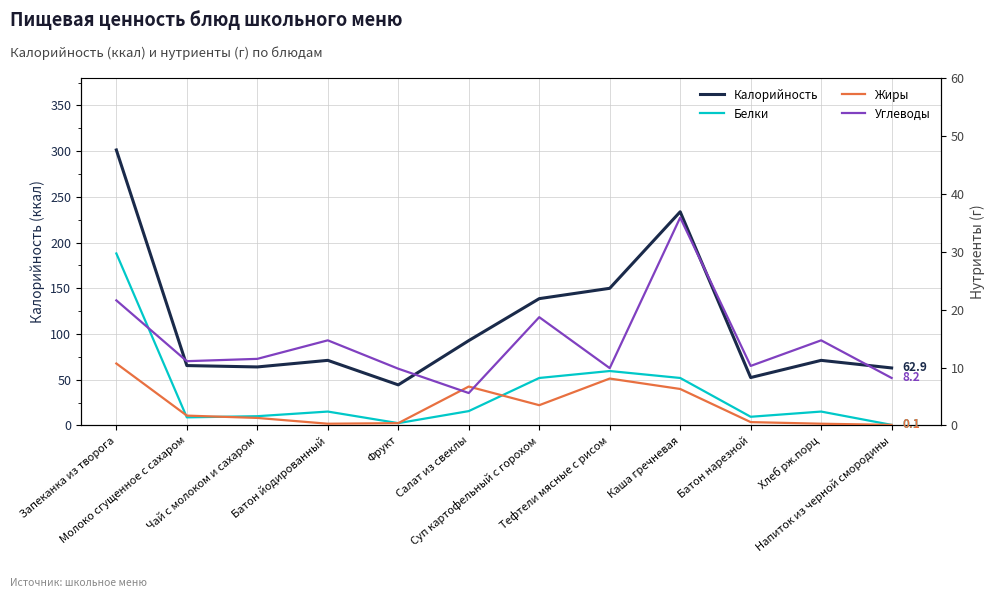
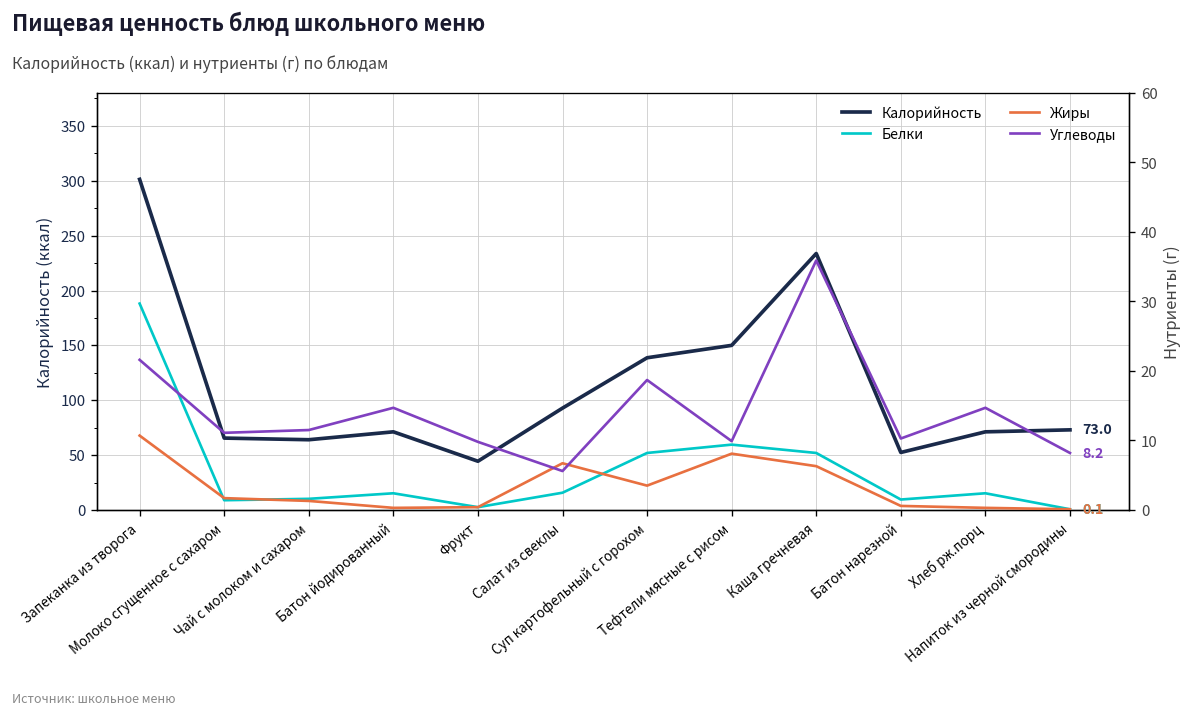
Калорийность, Напиток из черной смородины: 62.9 -> 73.0
